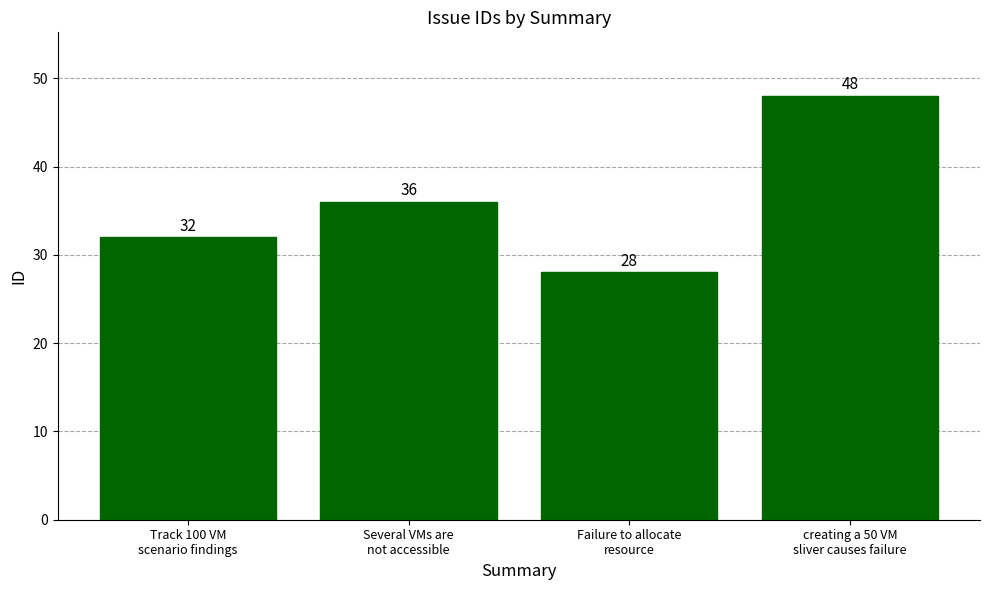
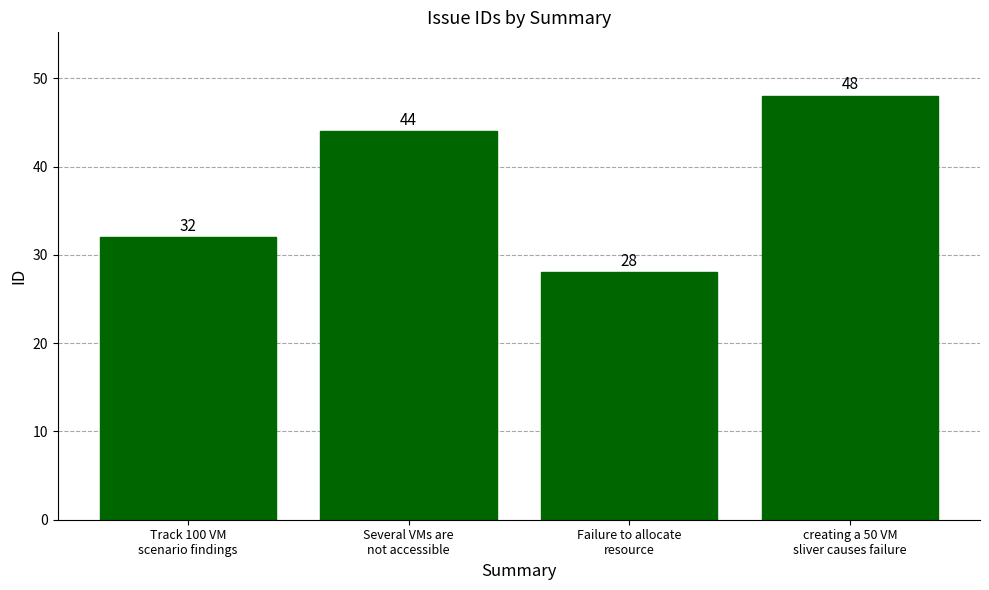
Several VMs are not accessible: 36 -> 44
